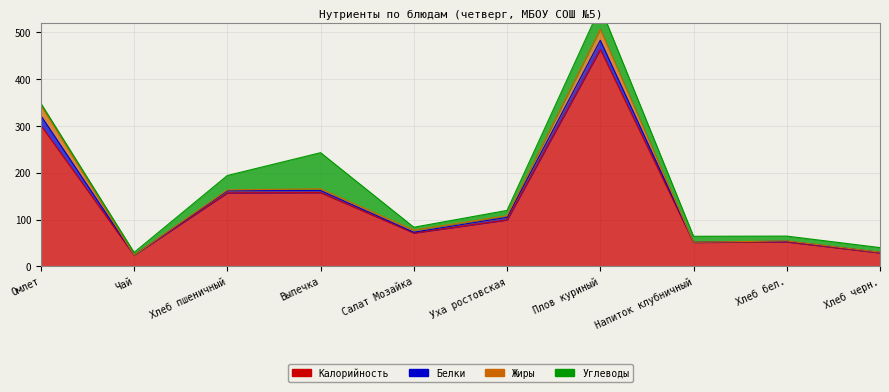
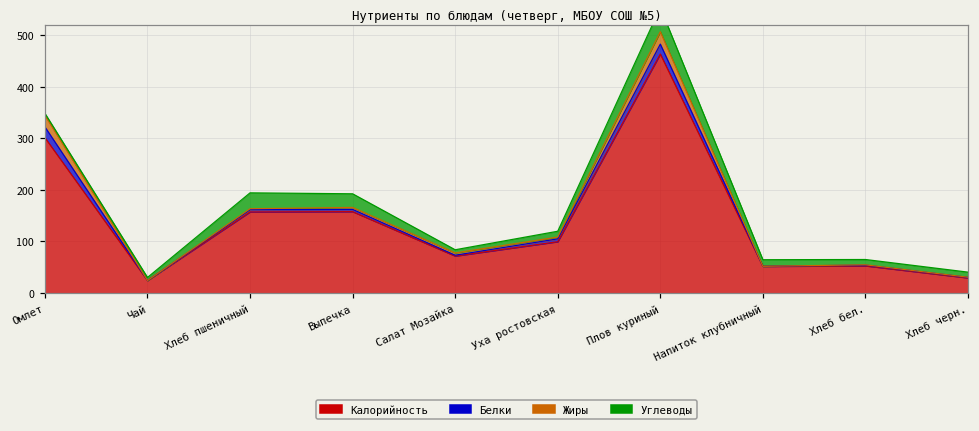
Углеводы, Выпечка: 80 -> 30
